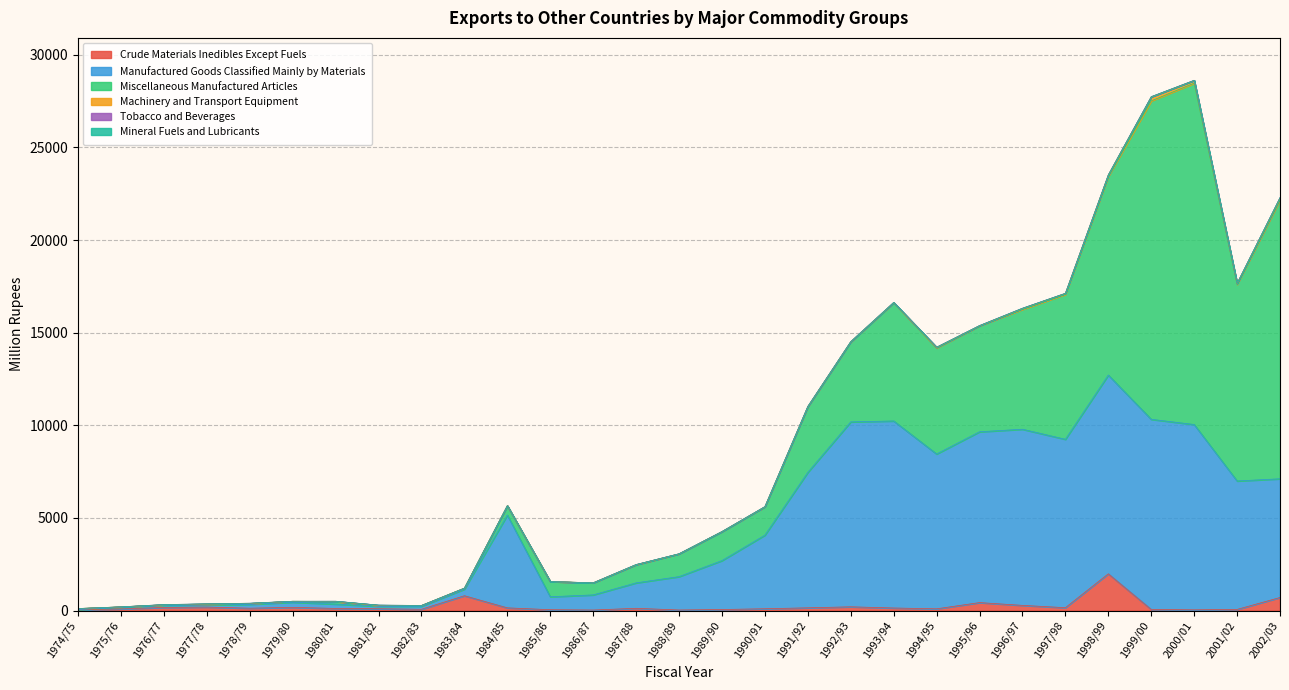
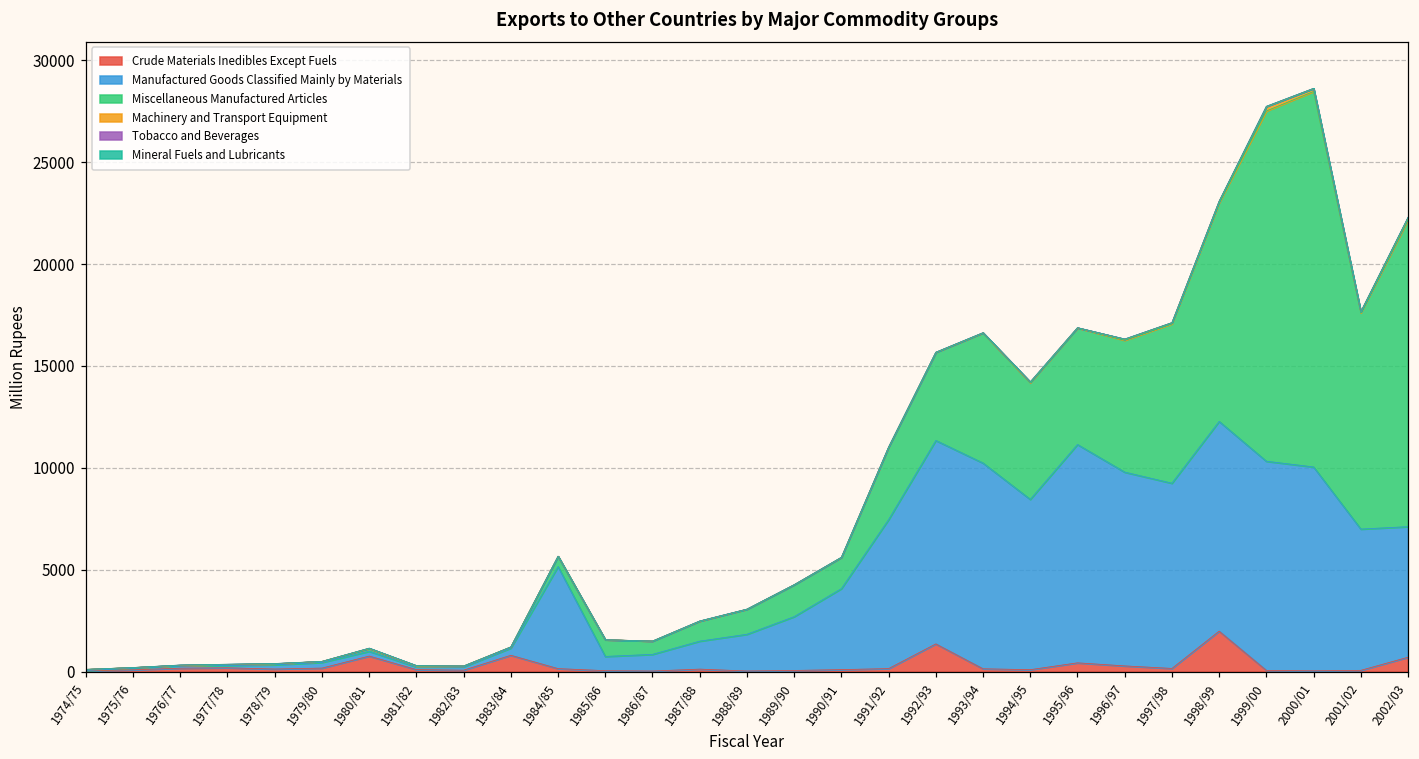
Crude Materials Inedibles Except Fuels, 1980/81: 100 -> 800
Crude Materials Inedibles Except Fuels, 1992/93: 200 -> 1400
Manufactured Goods Classified Mainly by Materials, 1995/96: 9200 -> 10700
Manufactured Goods Classified Mainly by Materials, 1998/99: 10700 -> 10300
